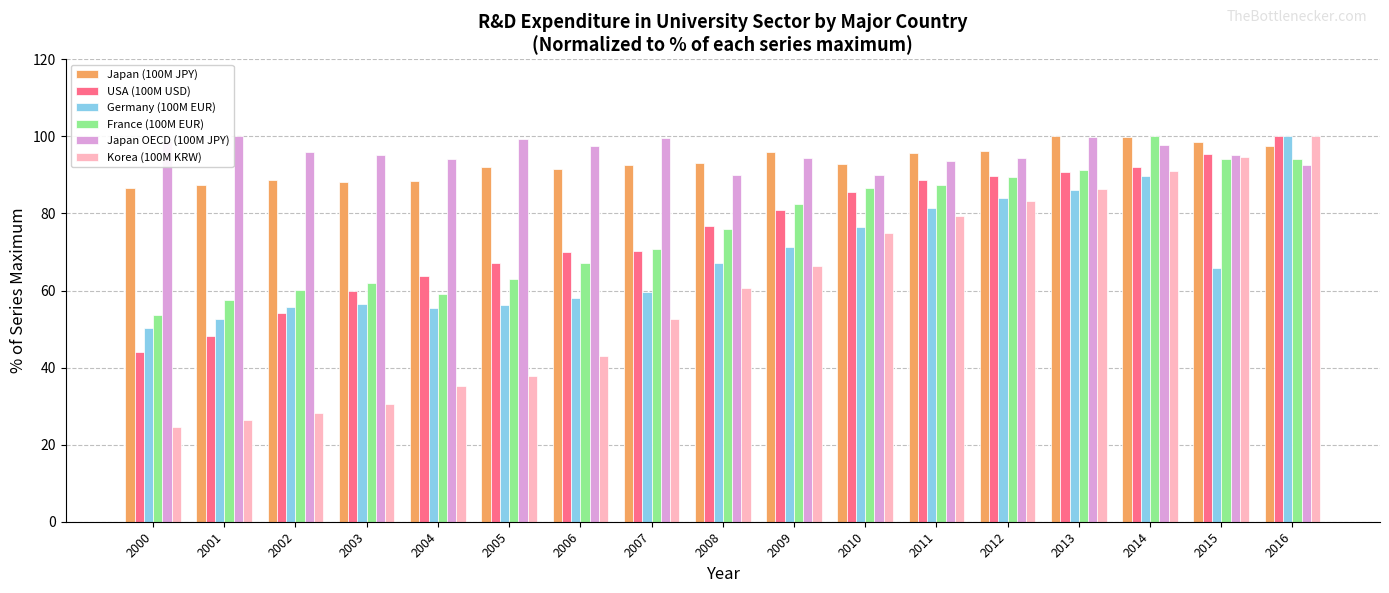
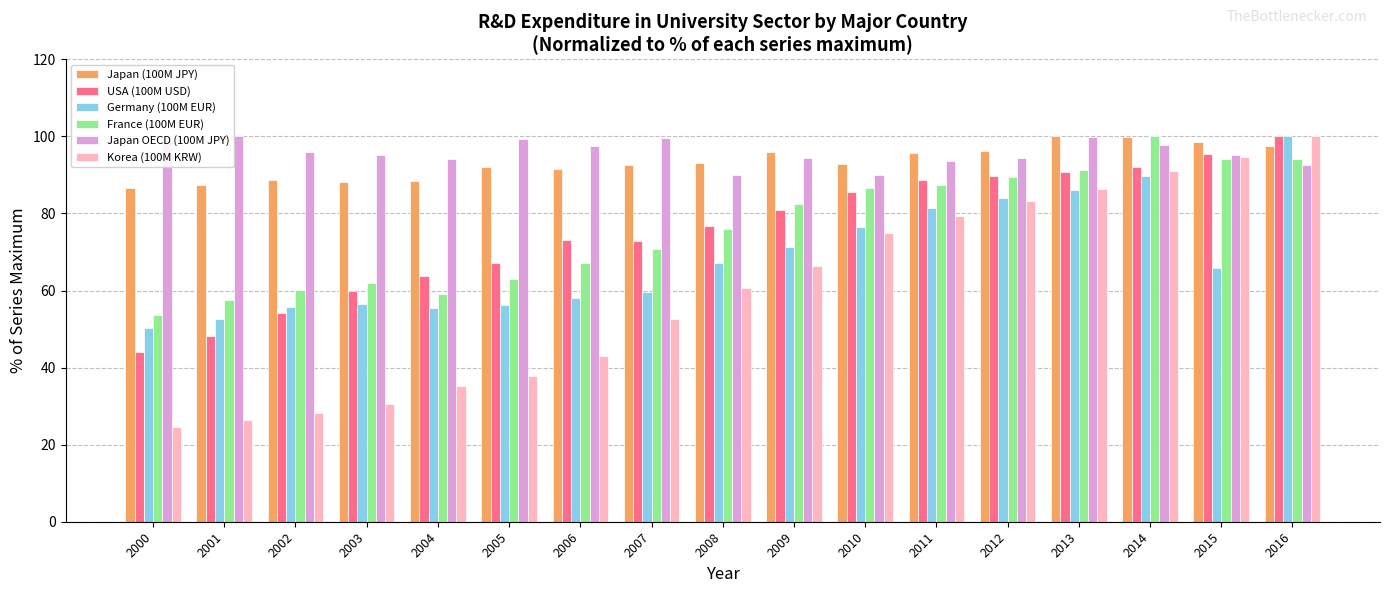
USA (100M USD), 2006: 70 -> 73
USA (100M USD), 2007: 70 -> 73
